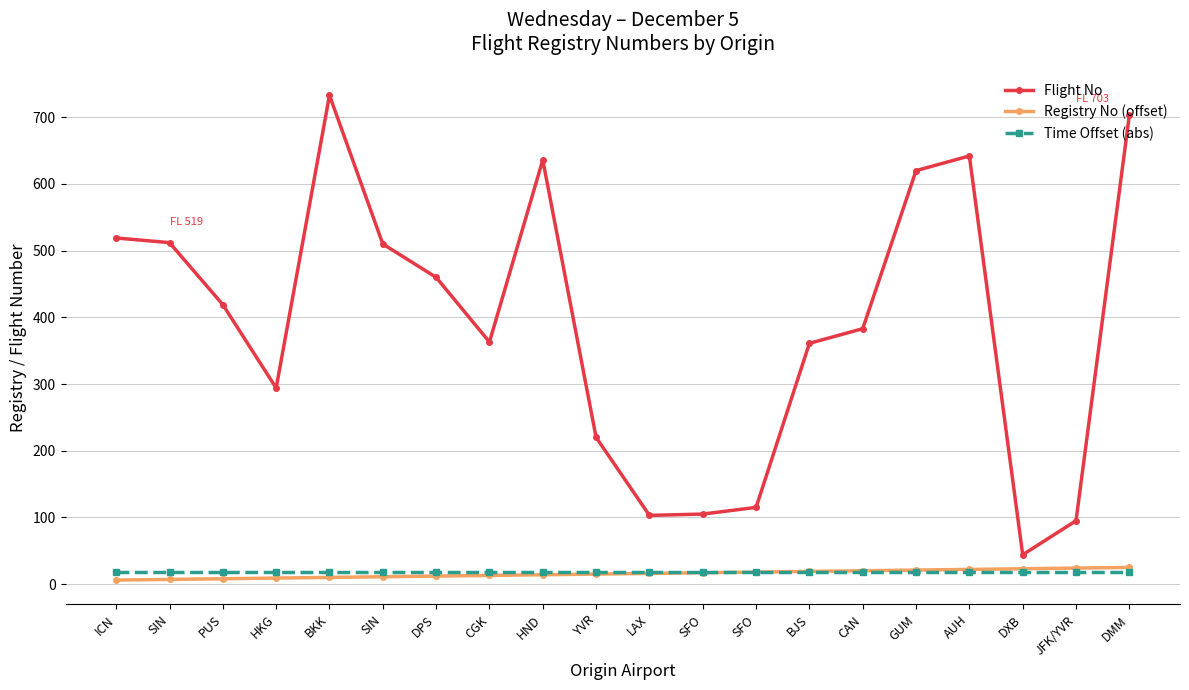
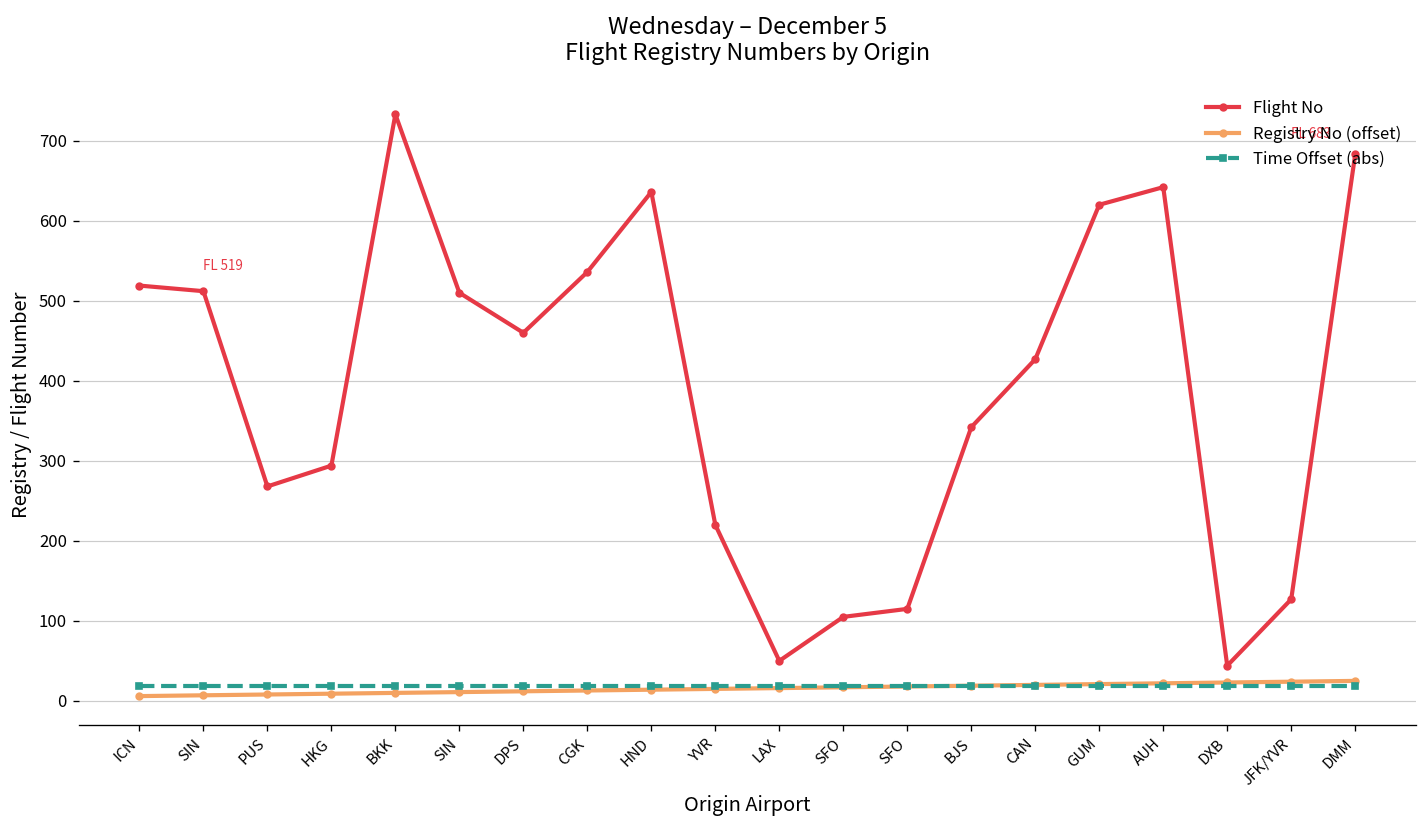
Flight No, PUS: 420 -> 270
Flight No, CGK: 360 -> 540
Flight No, LAX: 100 -> 50
Flight No, BJS: 360 -> 340
Flight No, CAN: 380 -> 430
Flight No, JFK/YVR: 100 -> 130
Flight No, DMM: 703 -> 683
